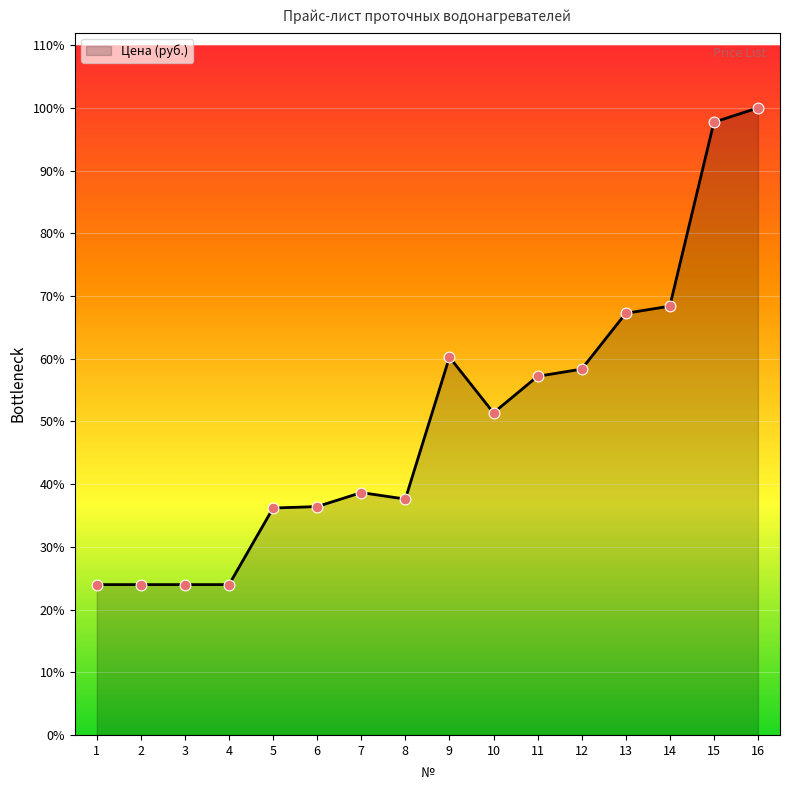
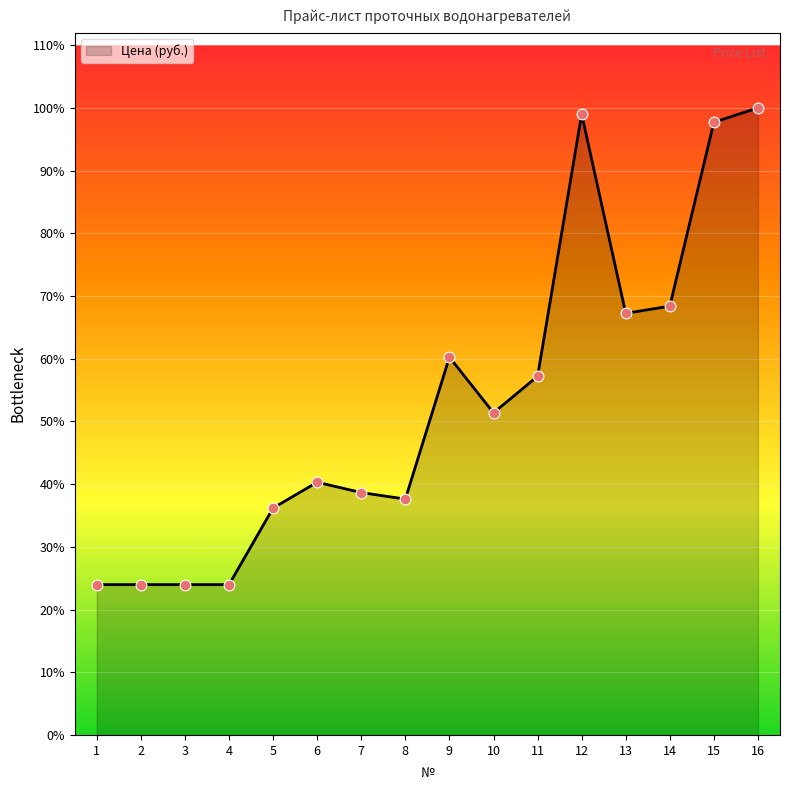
6: 36% -> 40%
12: 58% -> 99%
